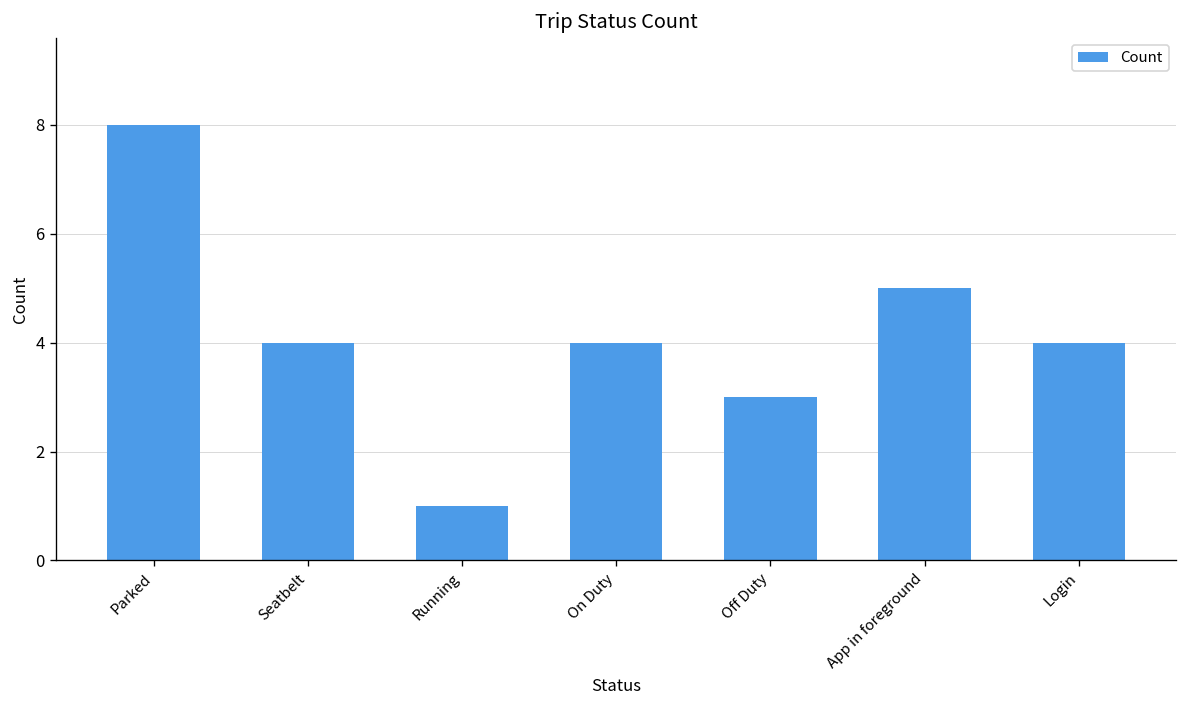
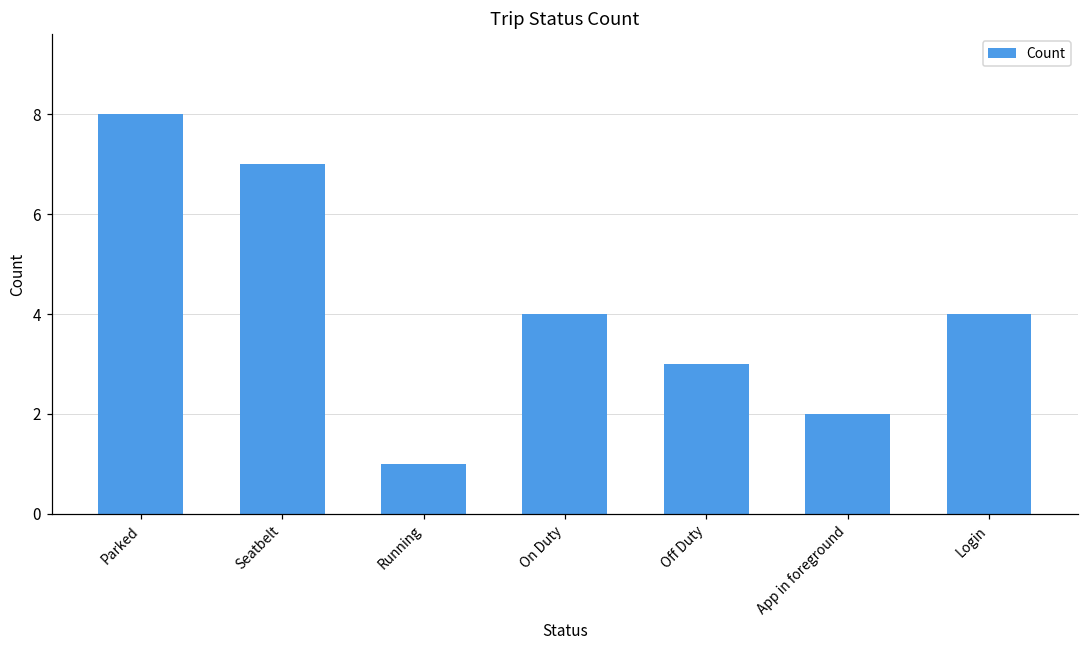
Seatbelt: 4 -> 7
App in foreground: 5 -> 2
